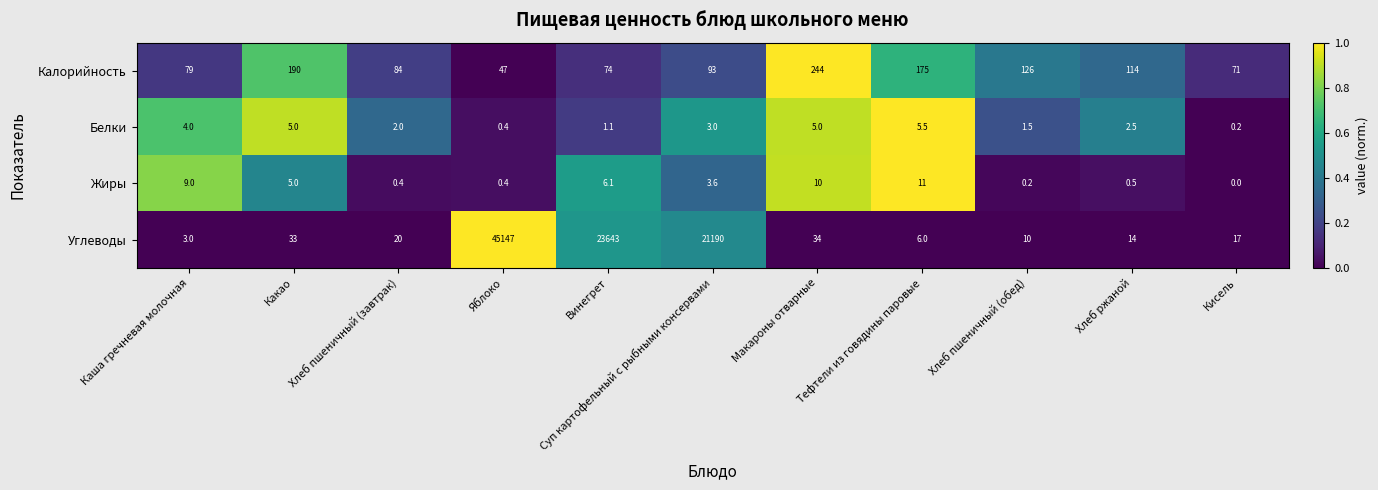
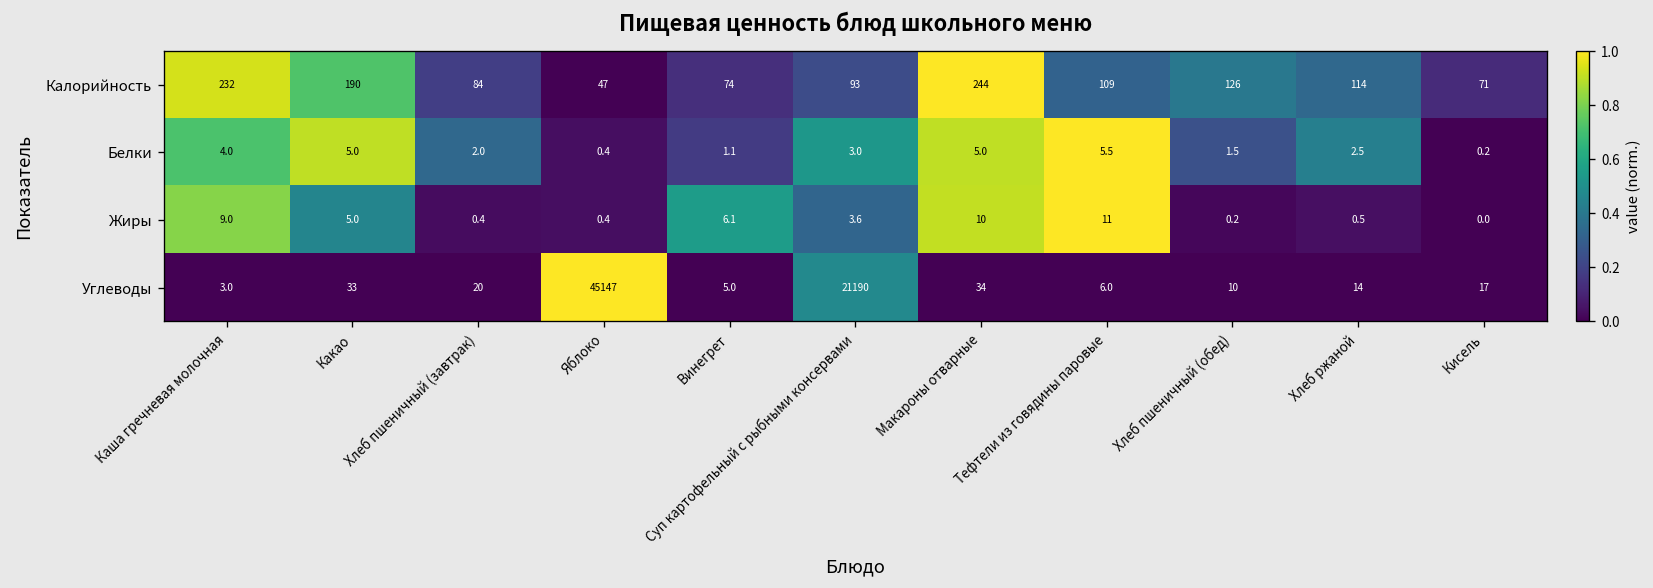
Калорийность, Каша гречневая молочная: 79 -> 232
Калорийность, Тефтели из говядины паровые: 175 -> 109
Углеводы, Винегрет: 23643 -> 5.0
